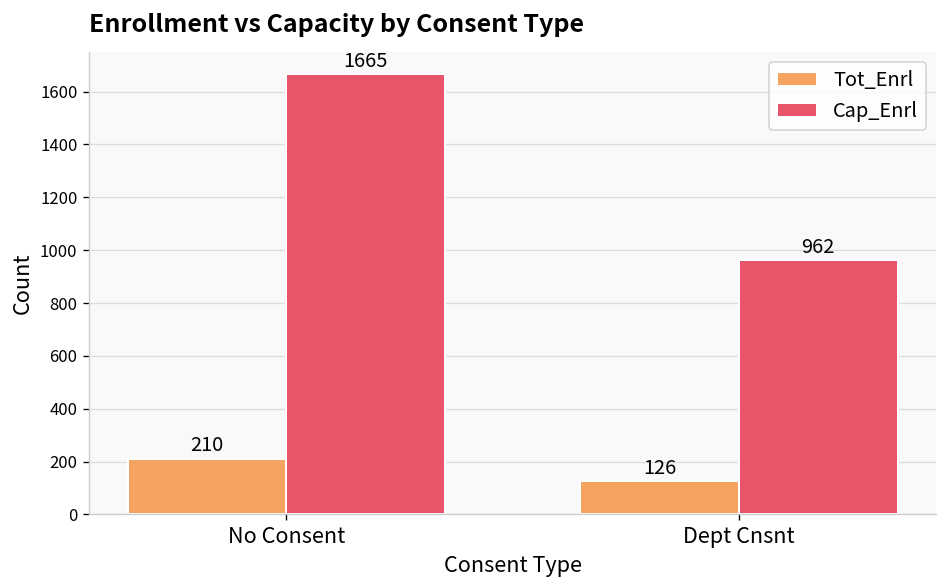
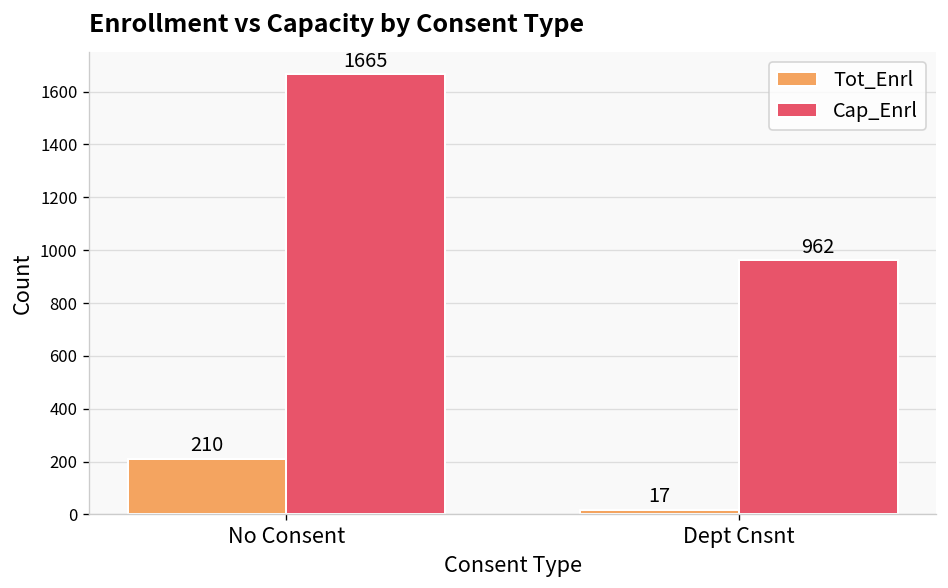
Tot_Enrl, Dept Cnsnt: 126 -> 17
